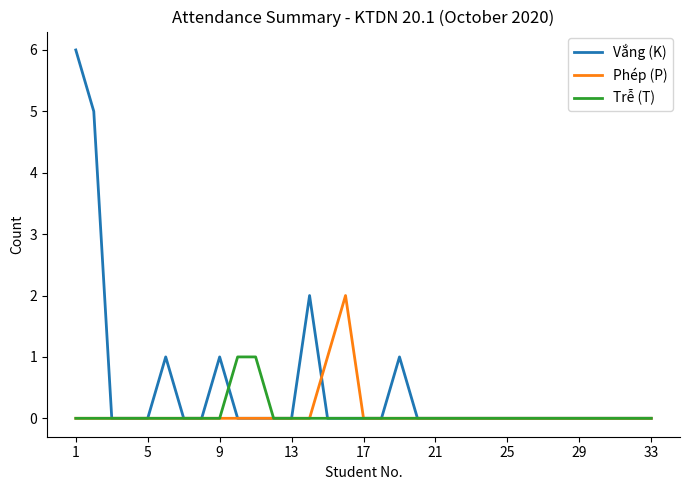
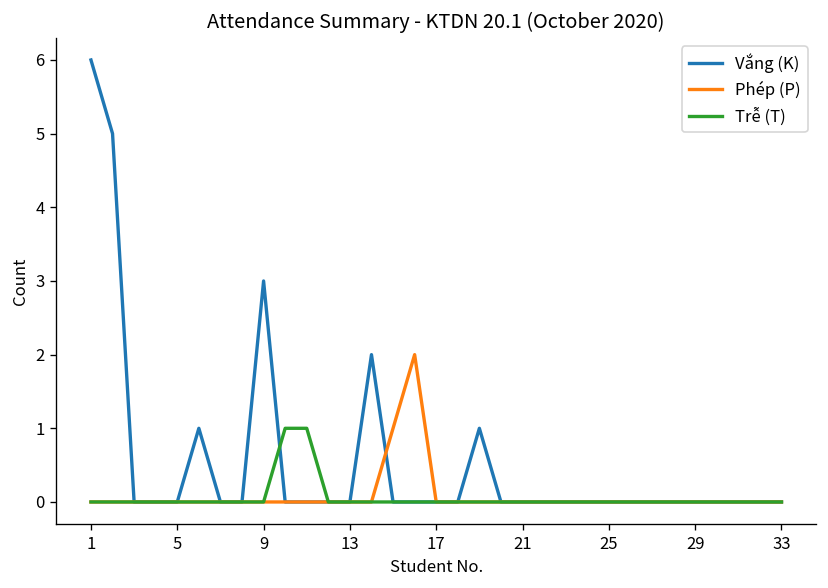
Vắng (K), 9: 1 -> 3
